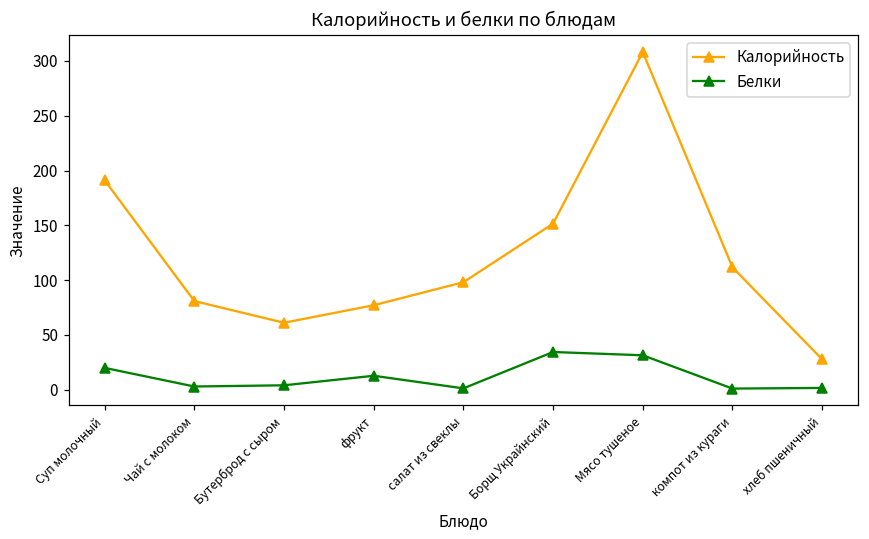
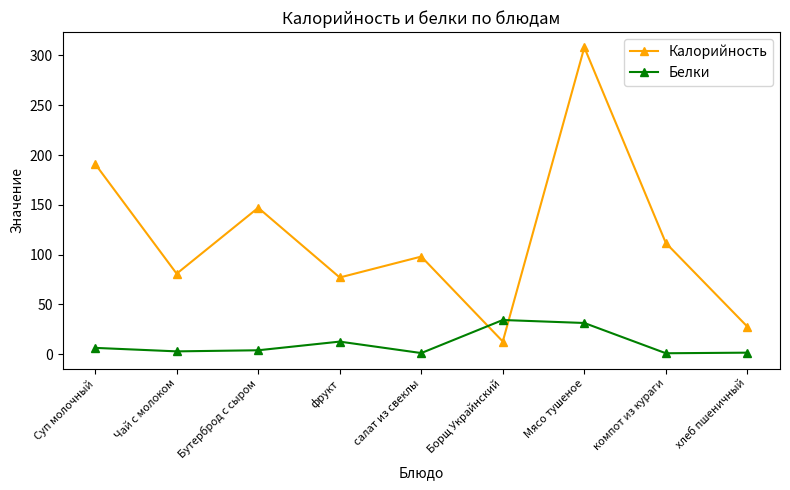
Белки, Суп молочный: 20 -> 10
Калорийность, Бутерброд с сыром: 60 -> 150
Калорийность, Борщ Украйнский: 150 -> 10
